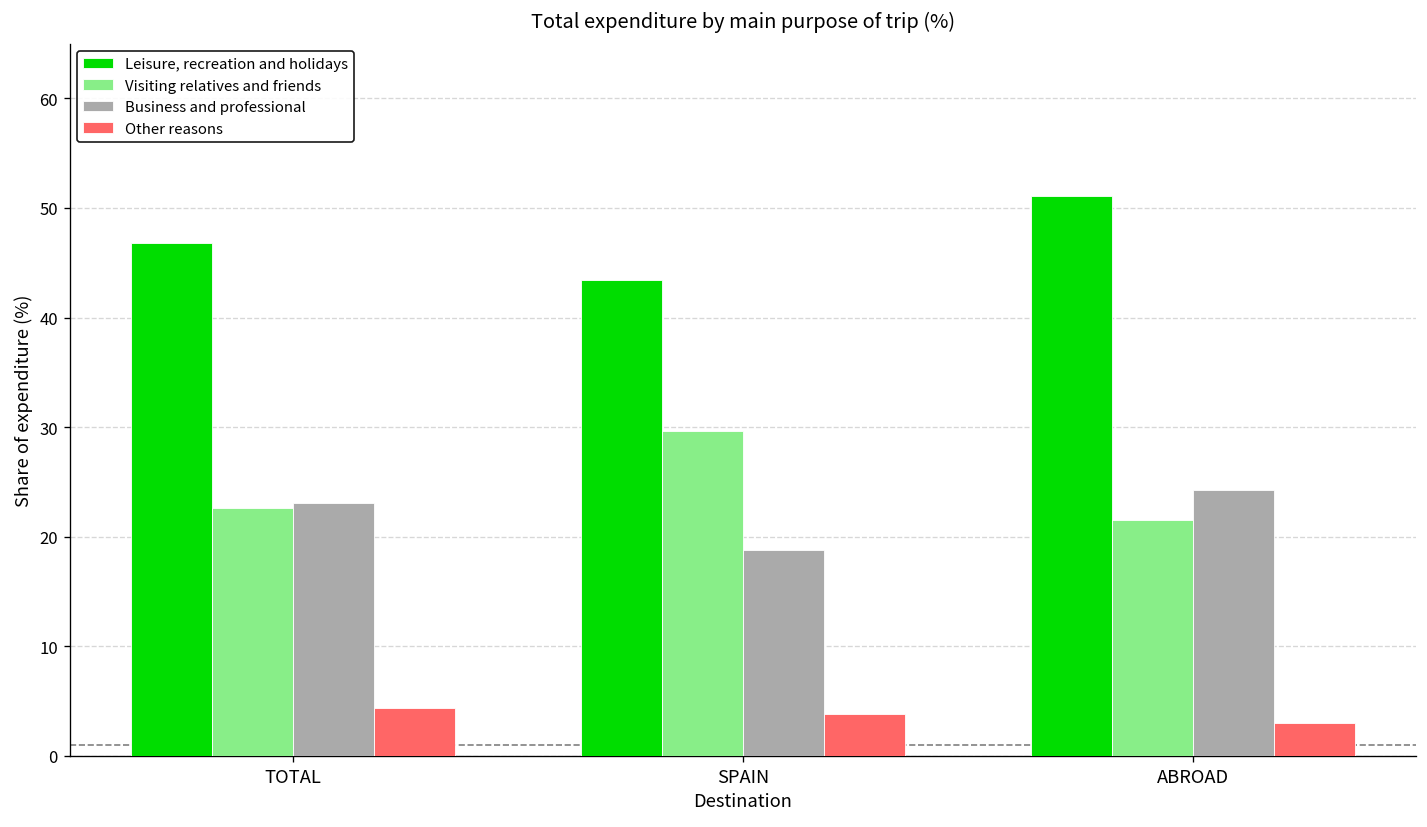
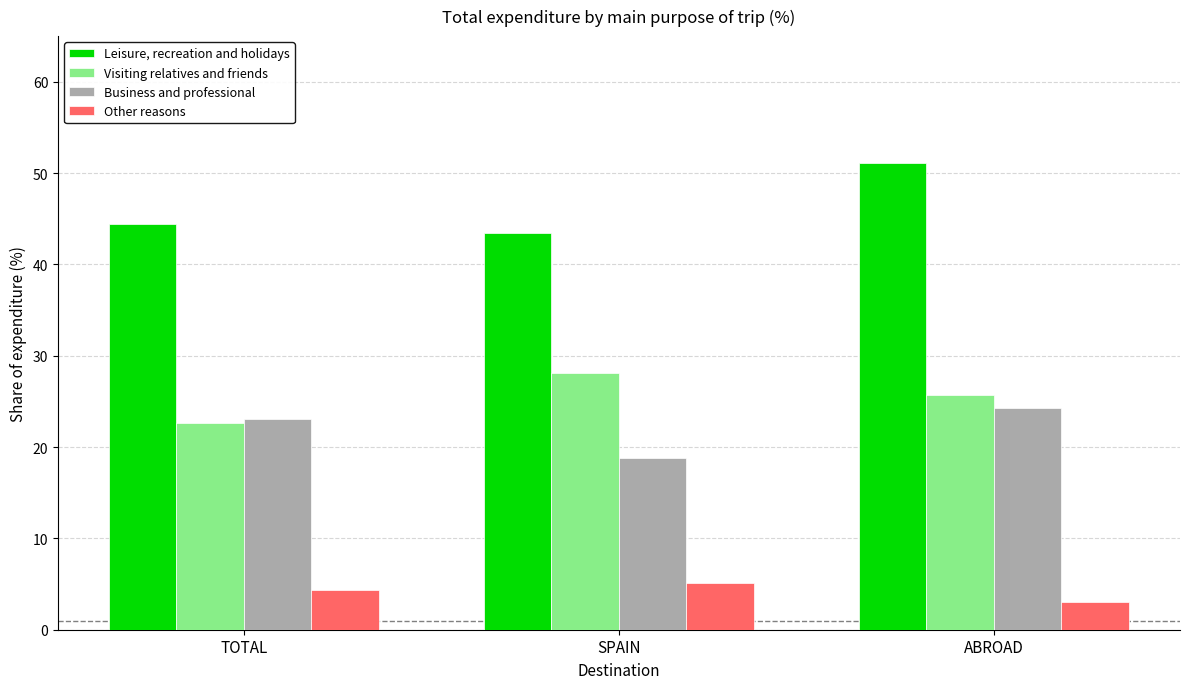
Leisure, recreation and holidays, TOTAL: 47 -> 44
Visiting relatives and friends, SPAIN: 30 -> 28
Other reasons, SPAIN: 4 -> 5
Visiting relatives and friends, ABROAD: 22 -> 26
